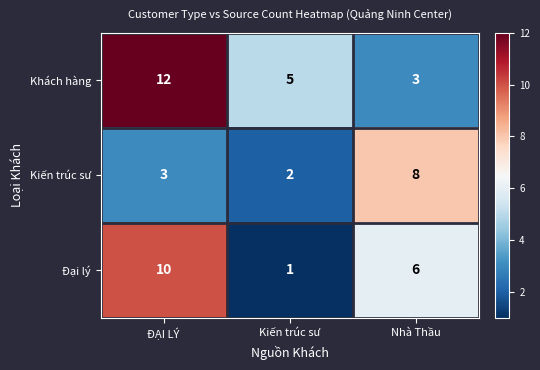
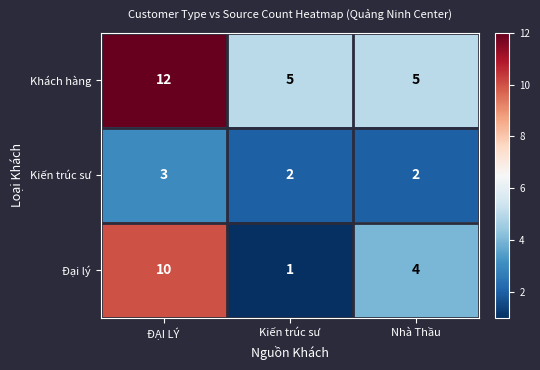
Khách hàng, Nhà Thầu: 3 -> 5
Kiến trúc sư, Nhà Thầu: 8 -> 2
Đại lý, Nhà Thầu: 6 -> 4
